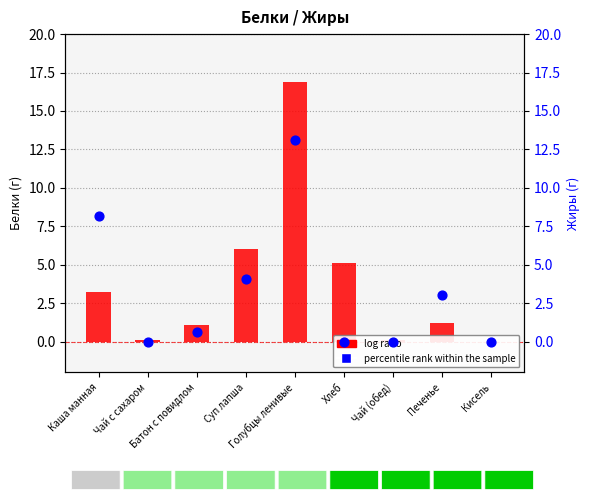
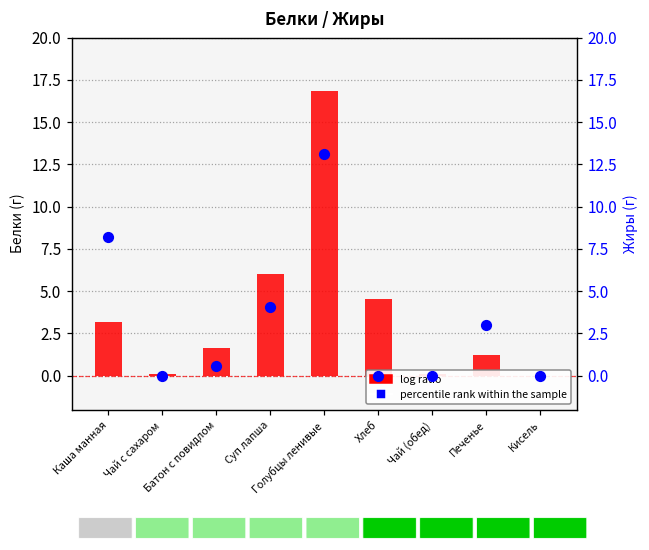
log ratio, Батон с повидлом: 1.1 -> 1.6
log ratio, Хлеб: 5.1 -> 4.6
